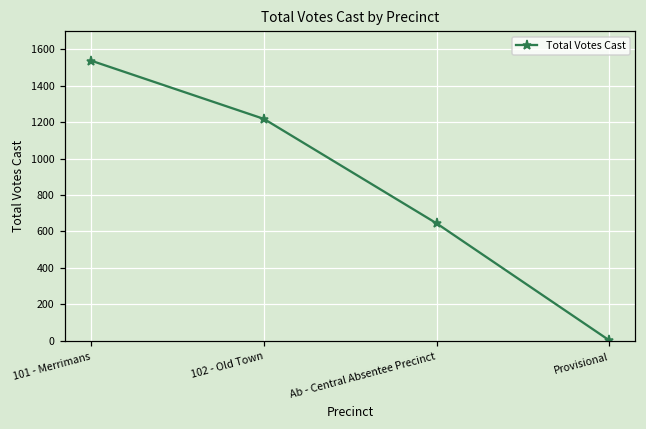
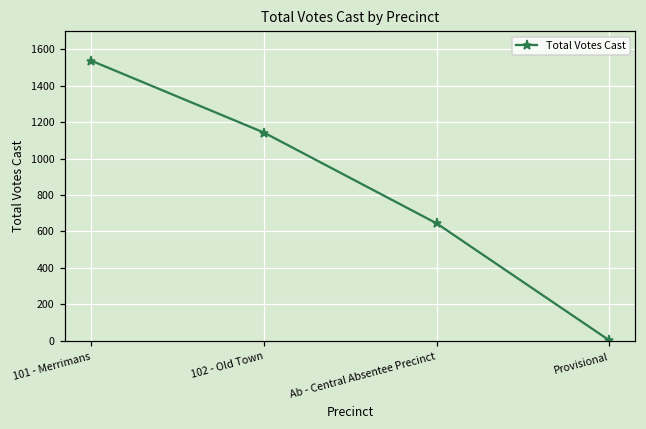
102 - Old Town: 1220 -> 1140
